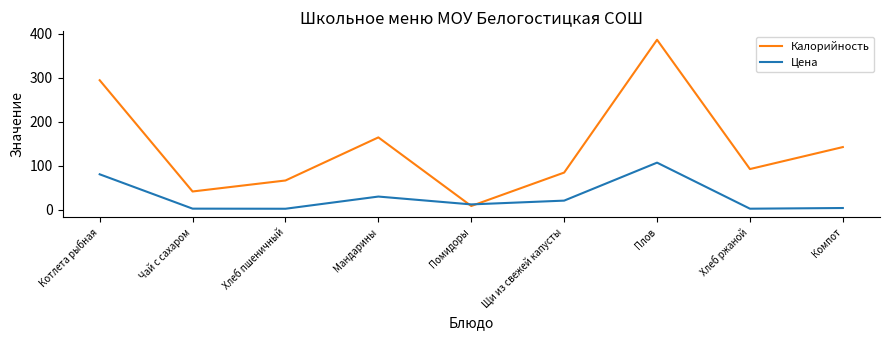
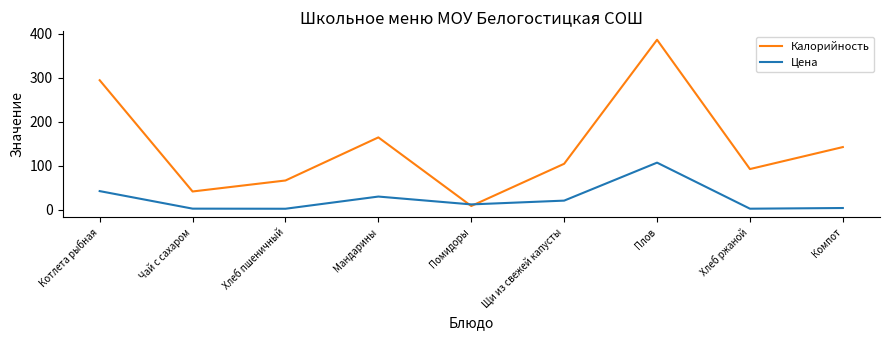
Цена, Котлета рыбная: 80 -> 40
Калорийность, Щи из свежей капусты: 80 -> 100
